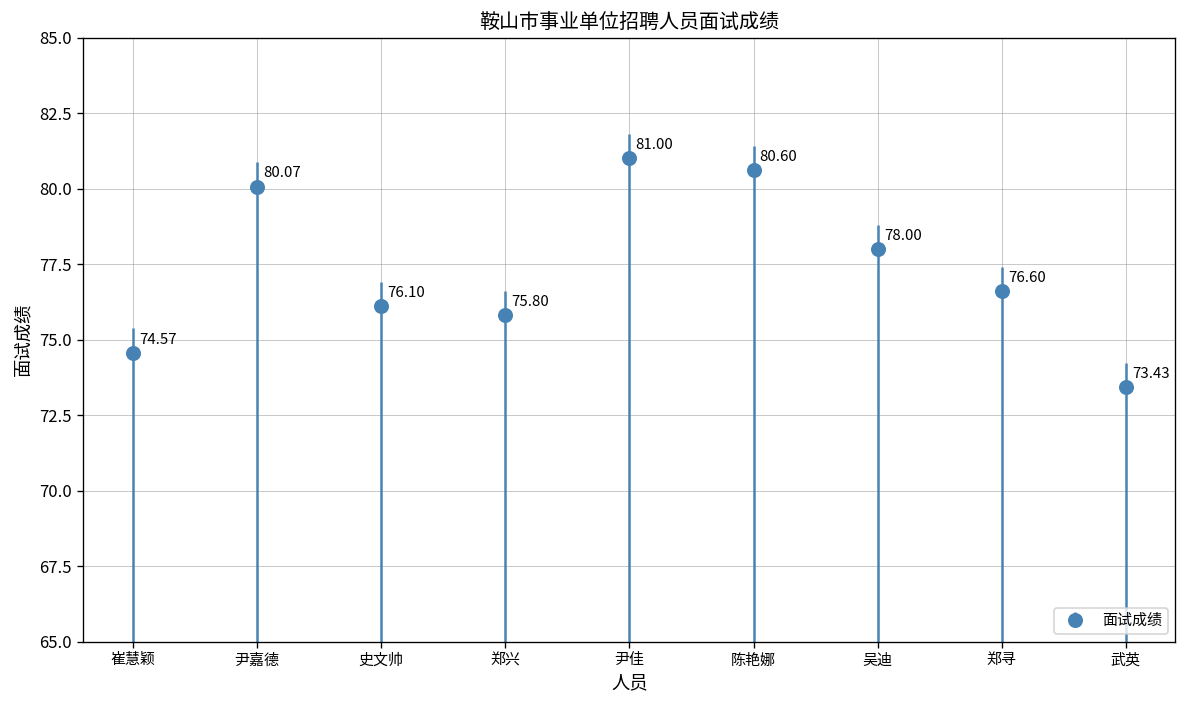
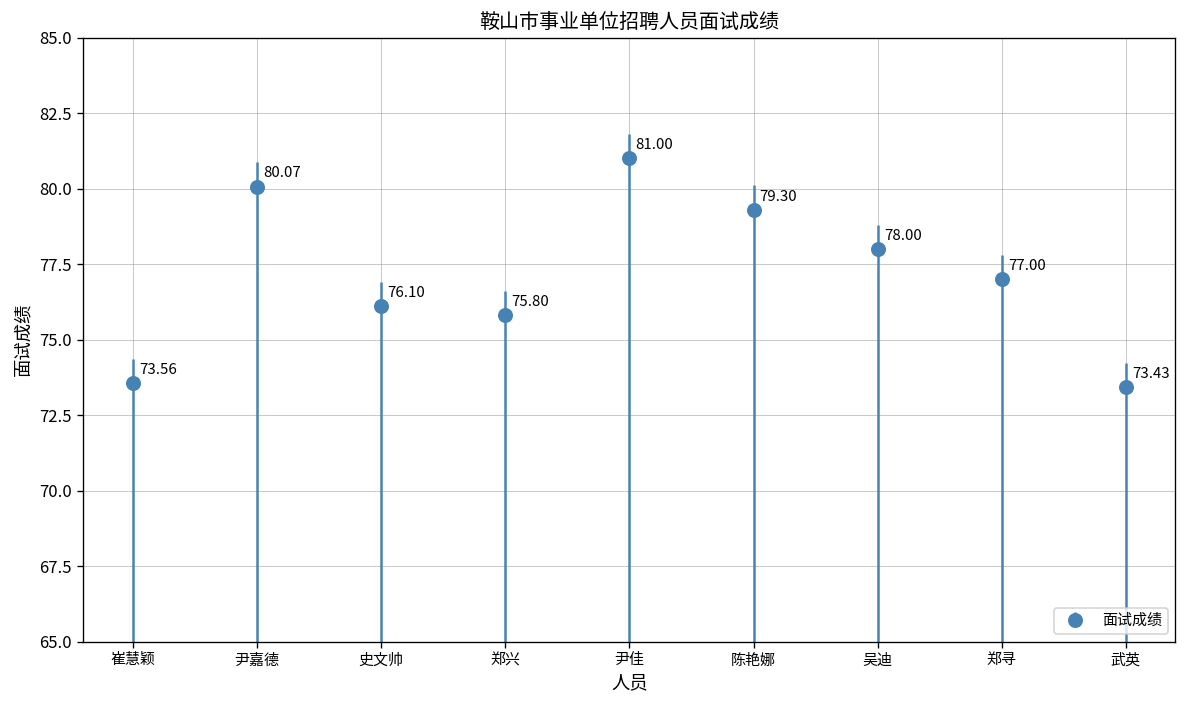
崔慧颖: 74.57 -> 73.56
陈艳娜: 80.60 -> 79.30
郑寻: 76.60 -> 77.00
